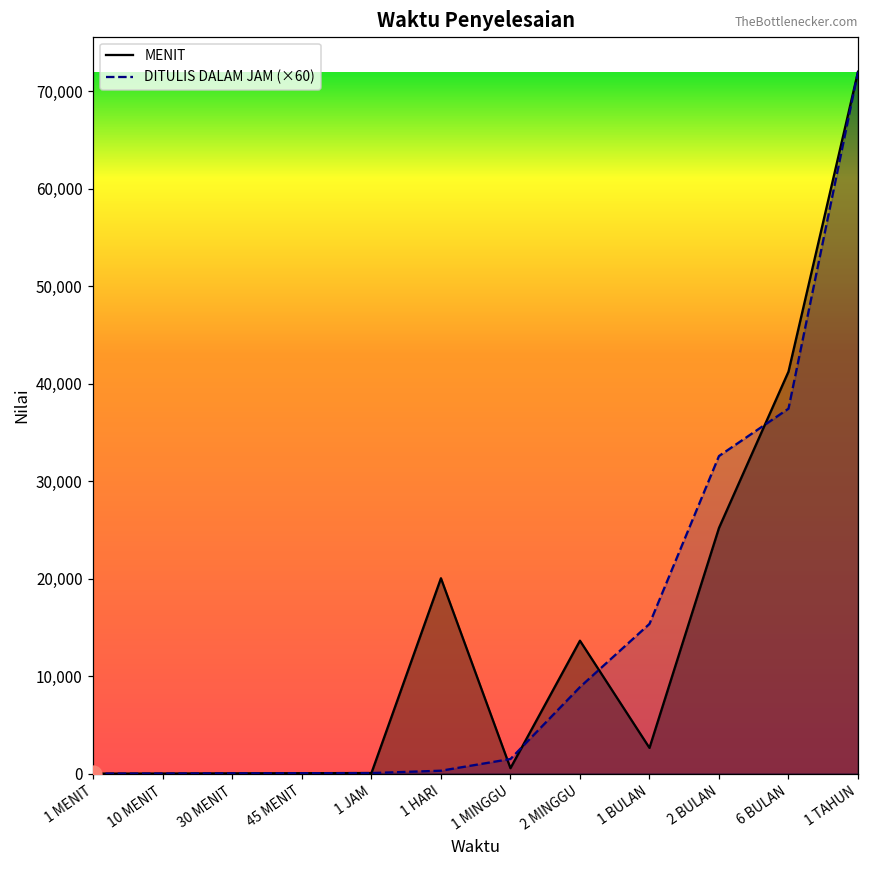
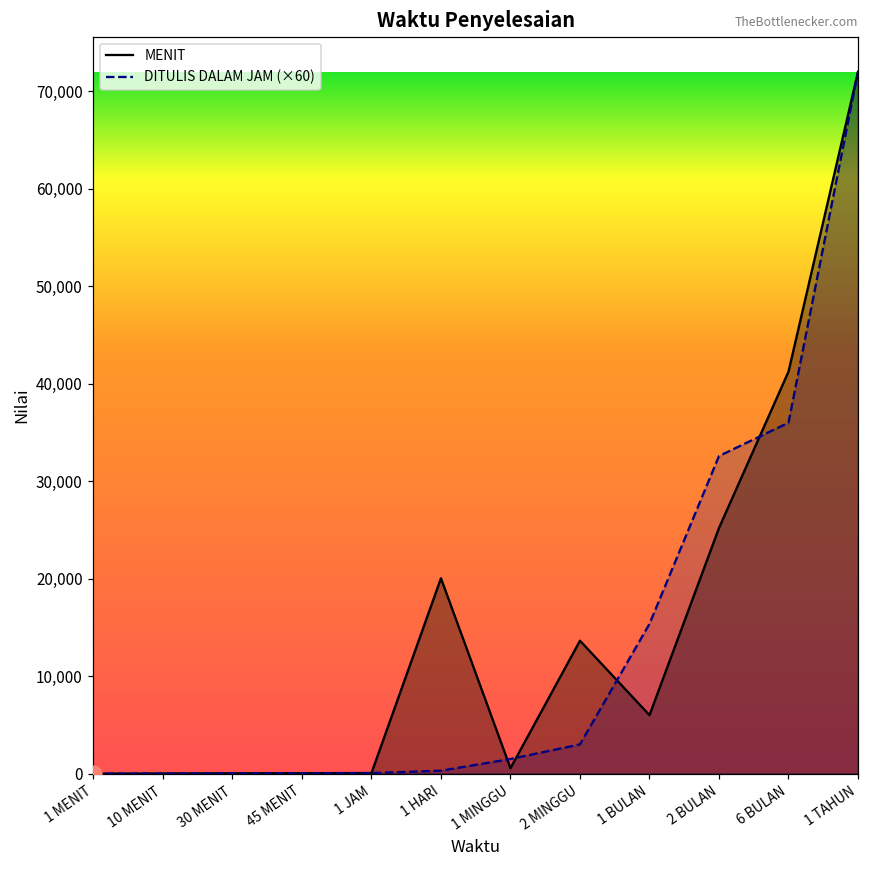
DITULIS DALAM JAM (×60), 2 MINGGU: 9,000 -> 3,000
MENIT, 1 BULAN: 3,000 -> 6,000
DITULIS DALAM JAM (×60), 6 BULAN: 37,000 -> 36,000
